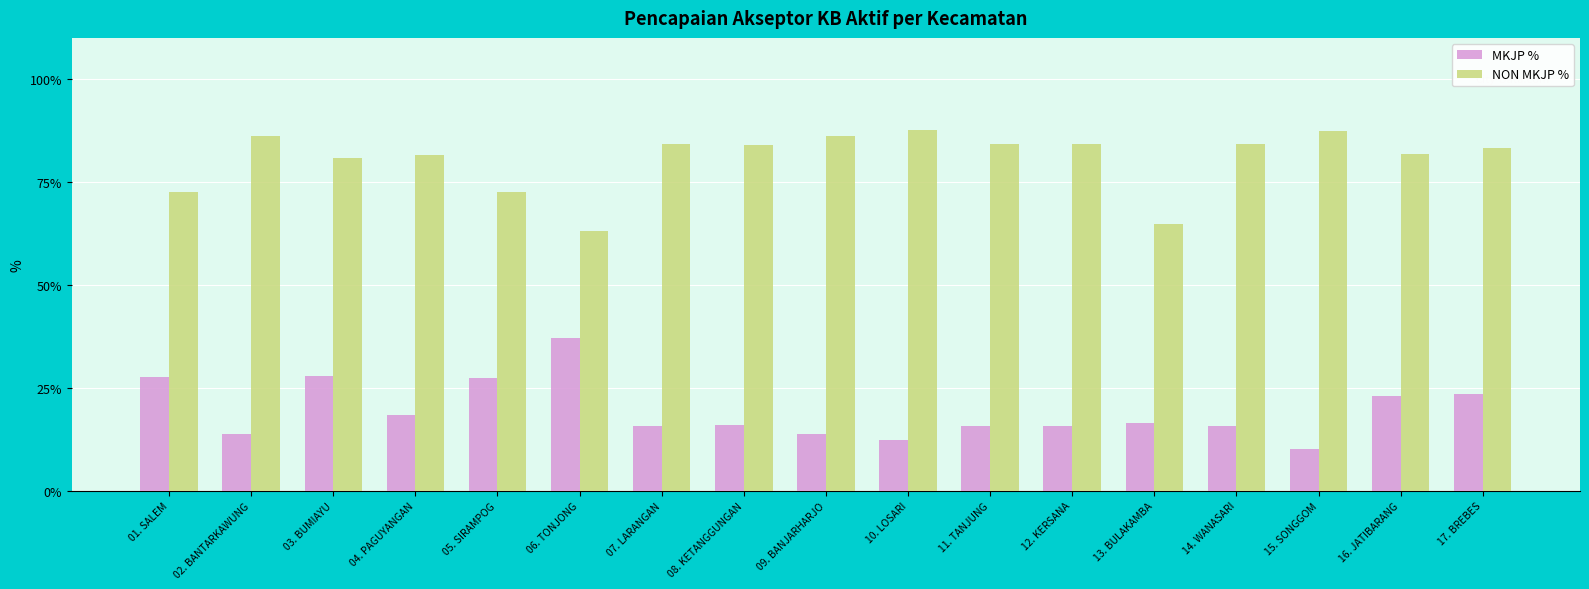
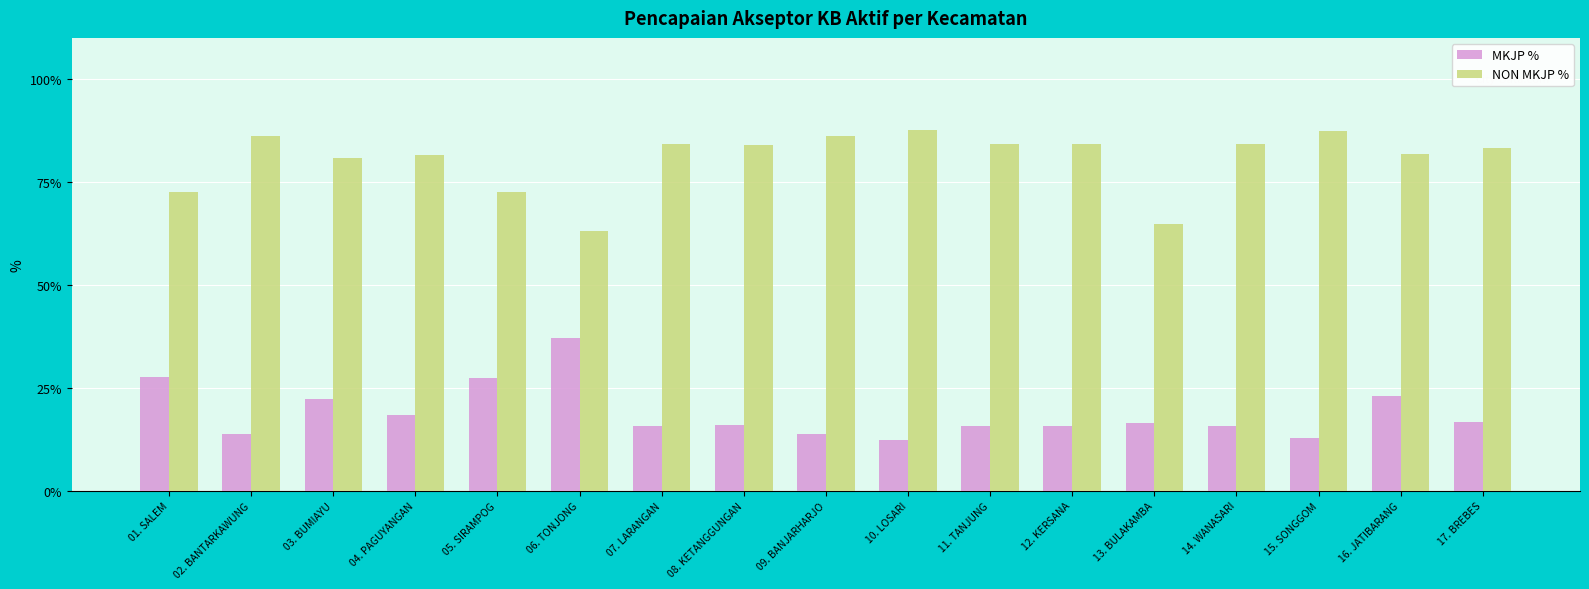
MKJP %, 03. BUMIAYU: 28% -> 22%
MKJP %, 15. SONGGOM: 10% -> 13%
MKJP %, 17. BREBES: 23% -> 17%
